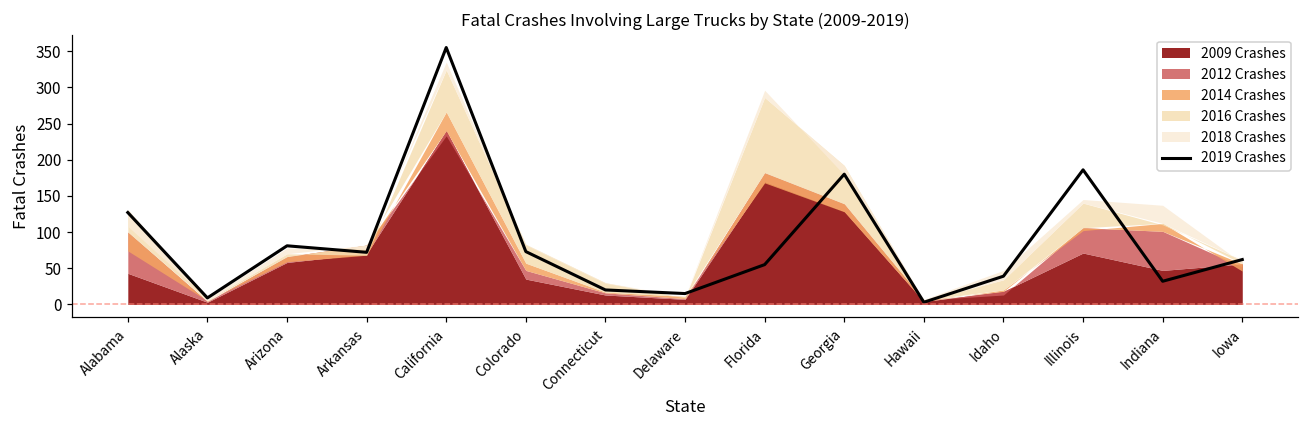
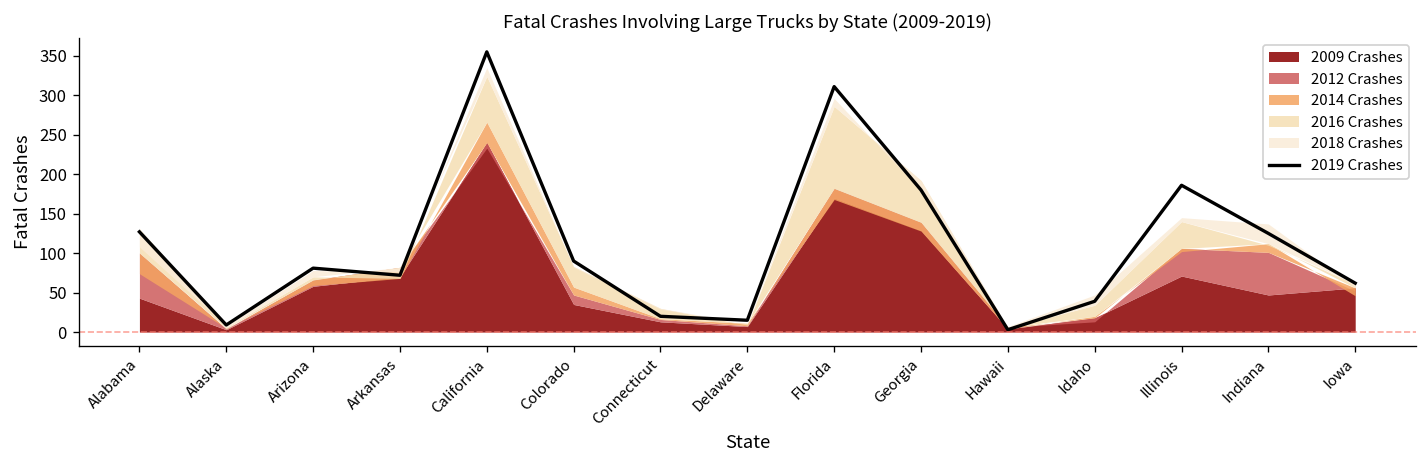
2019 Crashes, Colorado: 70 -> 90
2019 Crashes, Florida: 60 -> 310
2019 Crashes, Indiana: 30 -> 130
